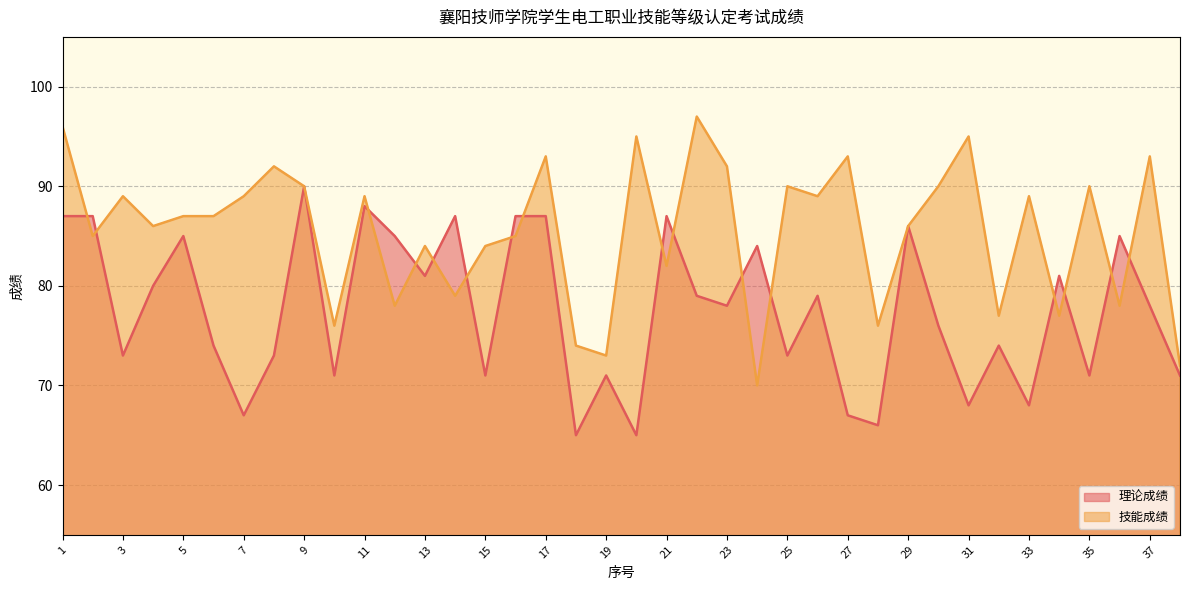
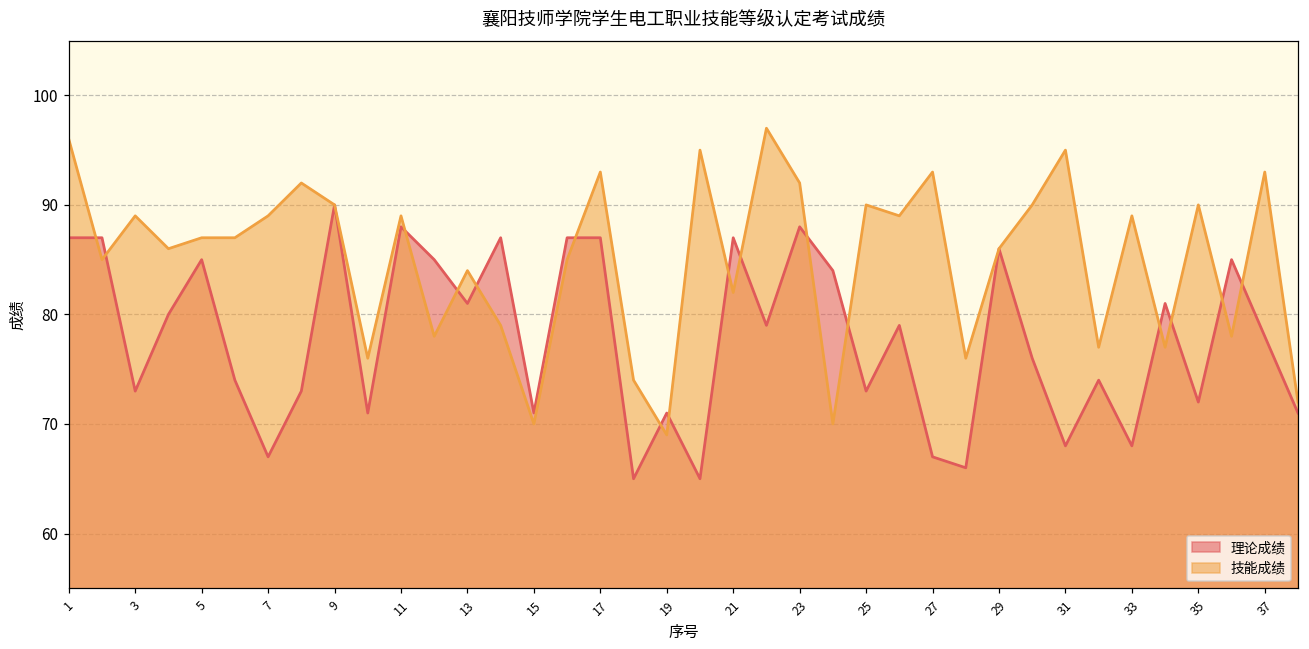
技能成绩, 15: 84 -> 70
技能成绩, 19: 73 -> 69
理论成绩, 23: 78 -> 88
理论成绩, 35: 71 -> 72
